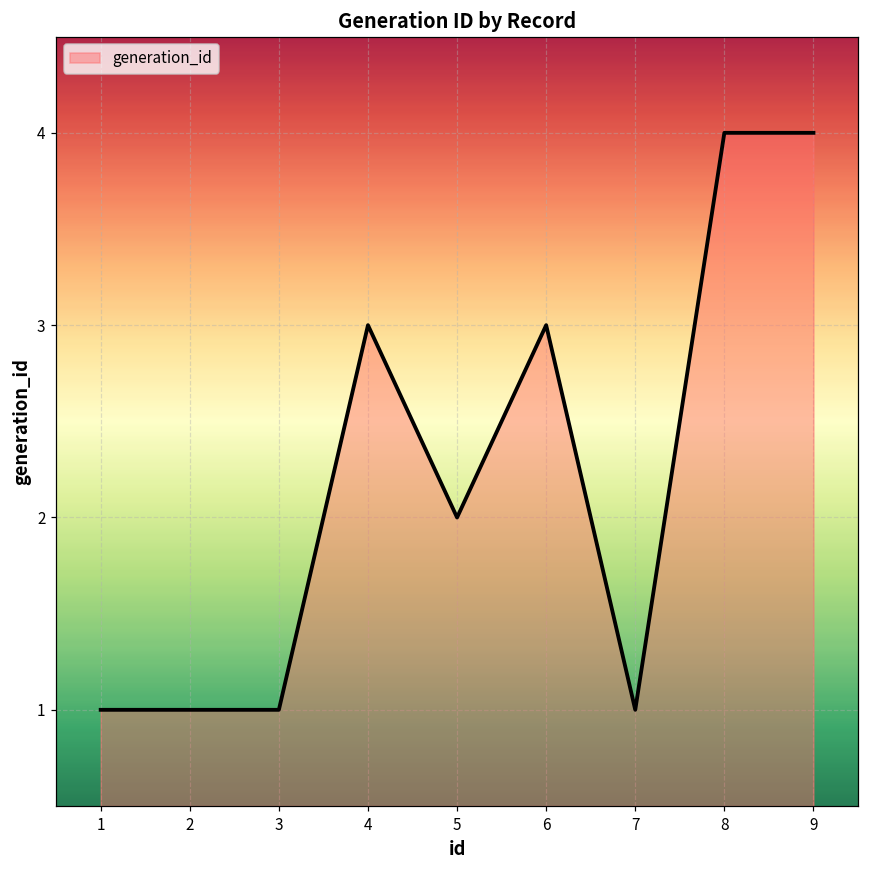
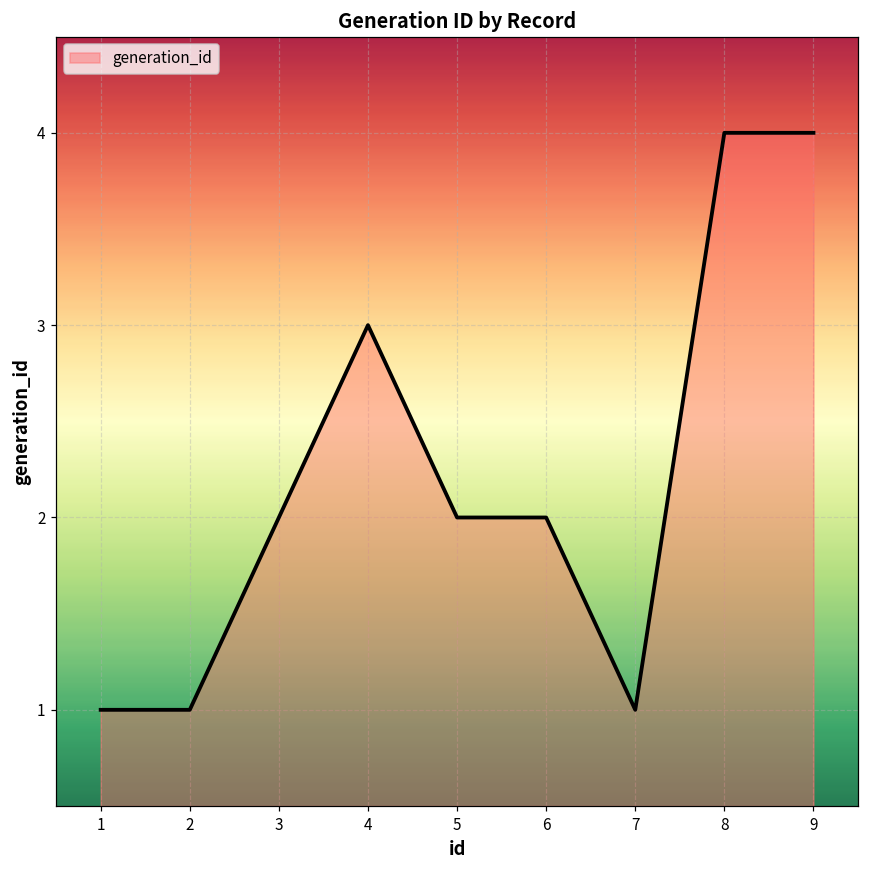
3: 1 -> 2
6: 3 -> 2
